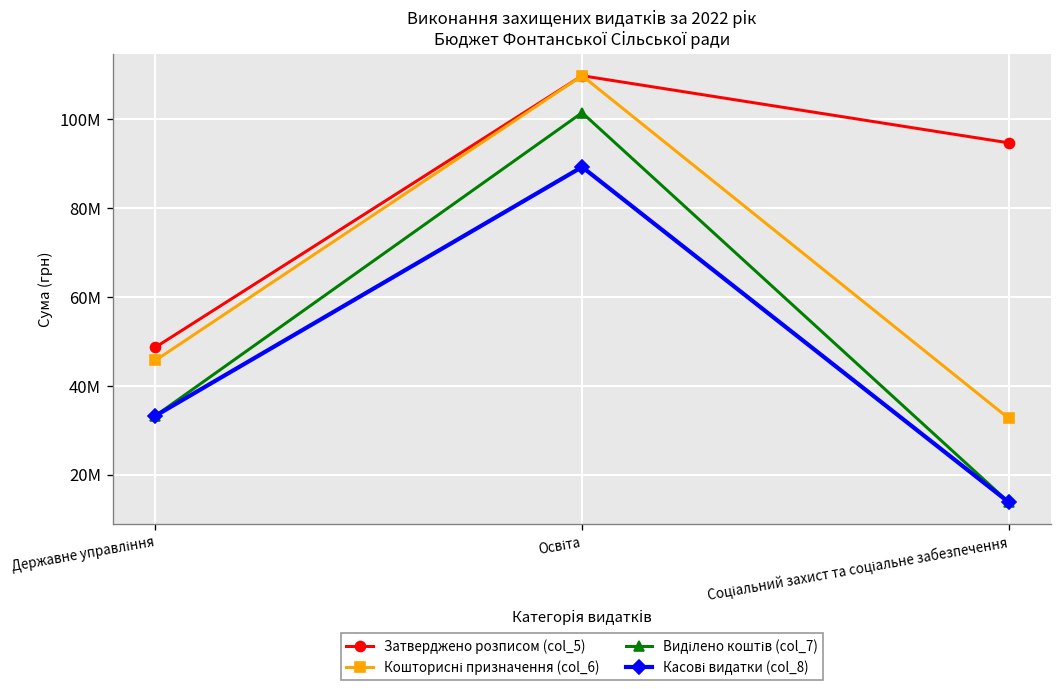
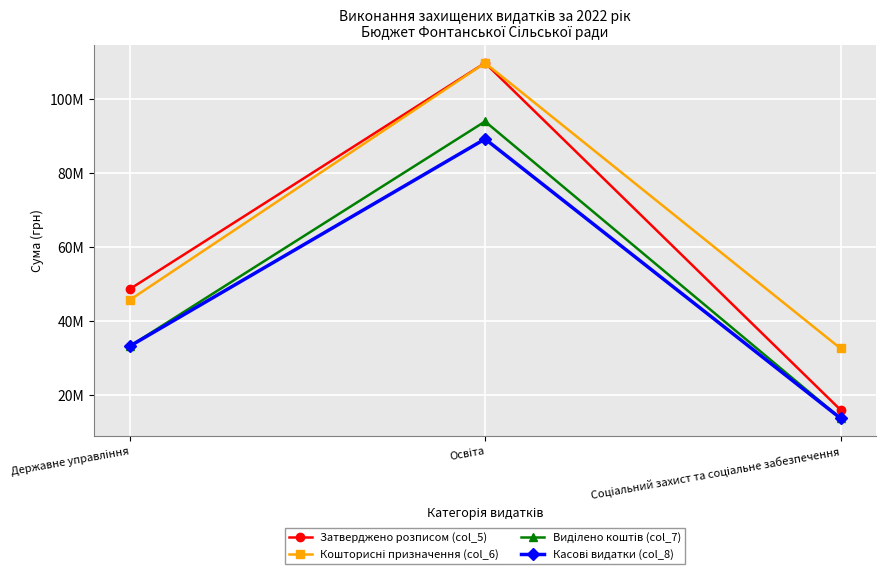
Виділено коштів (col_7), Освіта: 102000000 -> 94000000
Затверджено розписом (col_5), Соціальний захист та соціальне забезпечення: 95000000 -> 16000000
